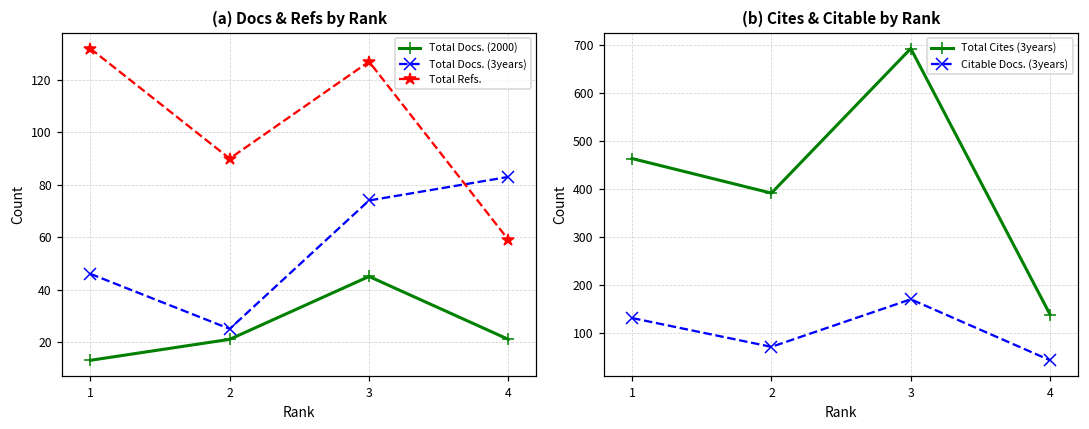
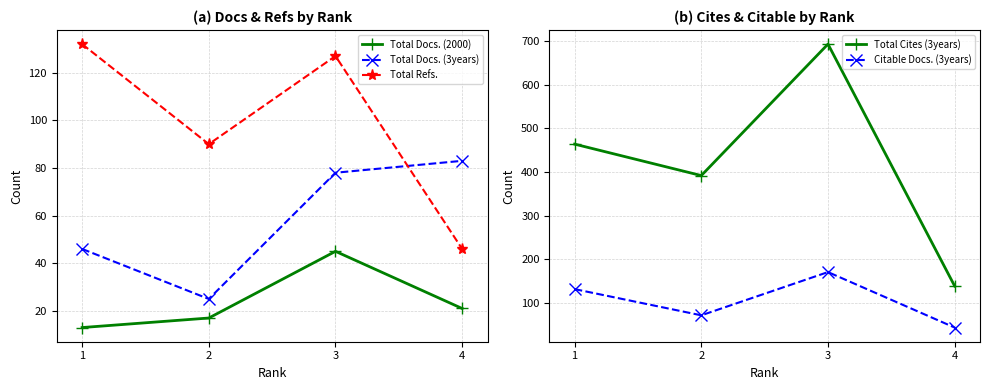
(a) Docs & Refs by Rank, Total Docs. (2000), 2: 21 -> 17
(a) Docs & Refs by Rank, Total Docs. (3years), 3: 74 -> 78
(a) Docs & Refs by Rank, Total Refs., 4: 59 -> 46
